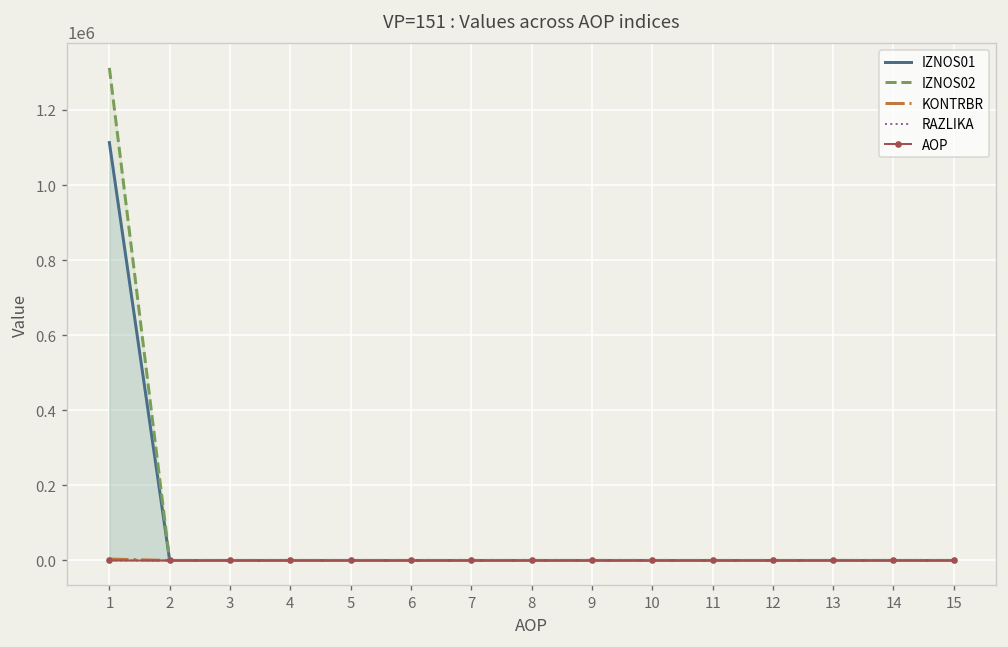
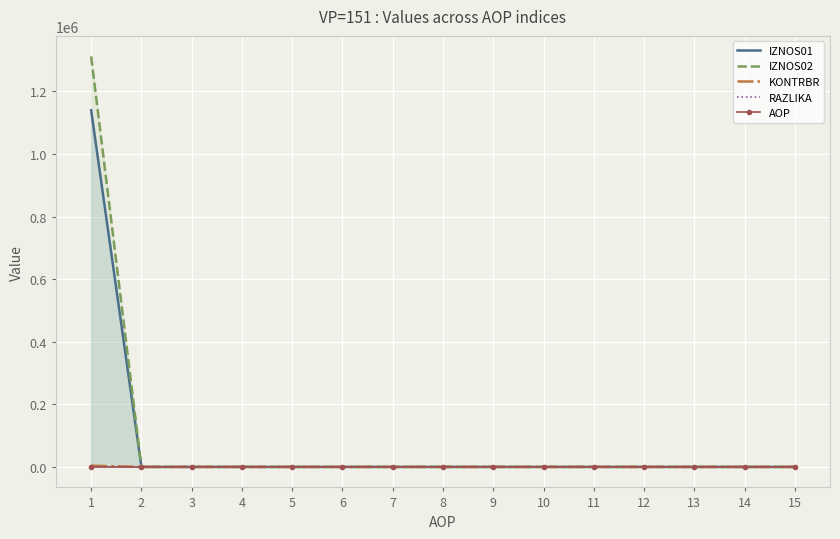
IZNOS01, 1: 1110000 -> 1140000
